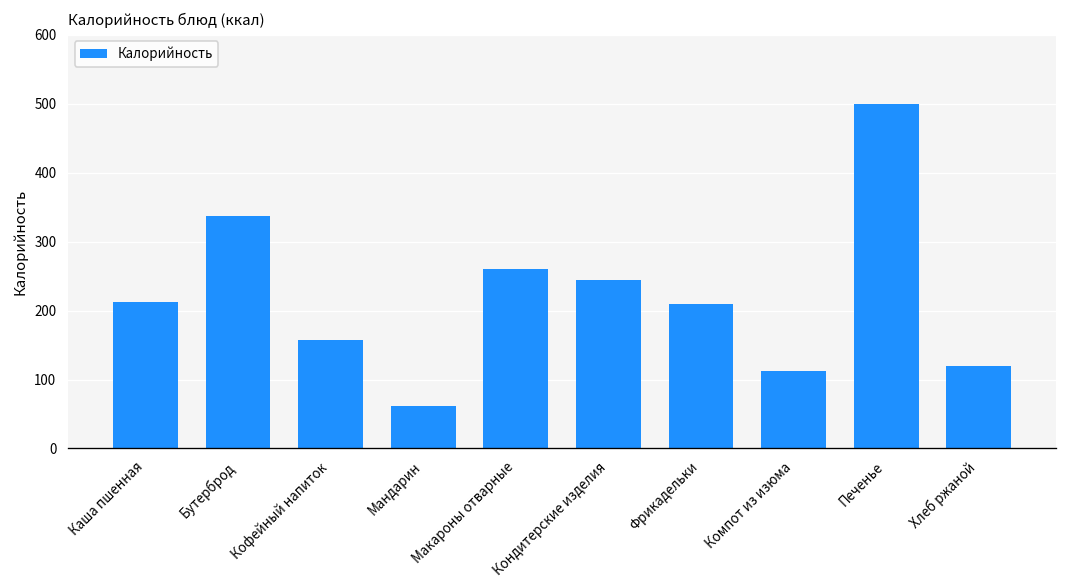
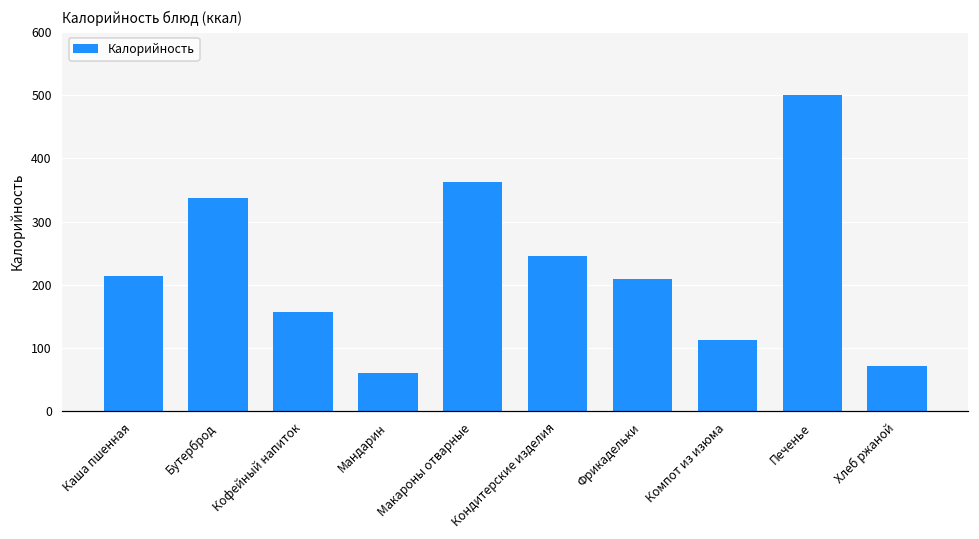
Макароны отварные: 260 -> 360
Хлеб ржаной: 120 -> 70
